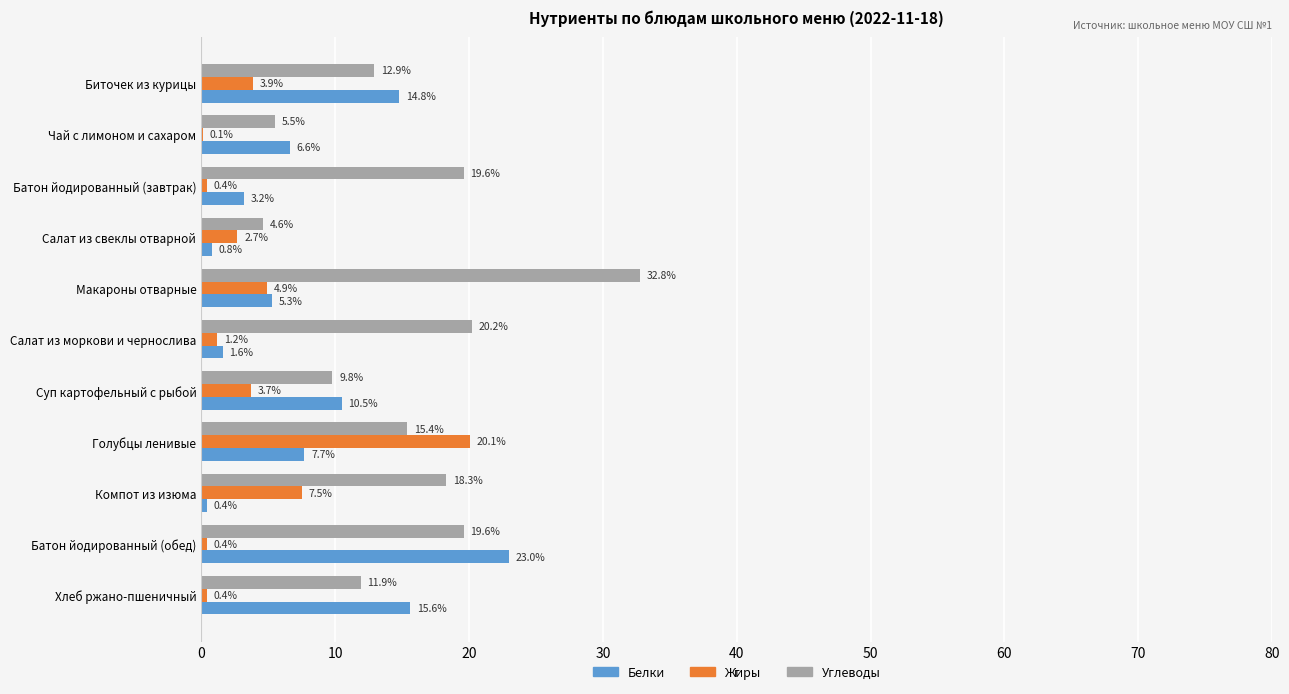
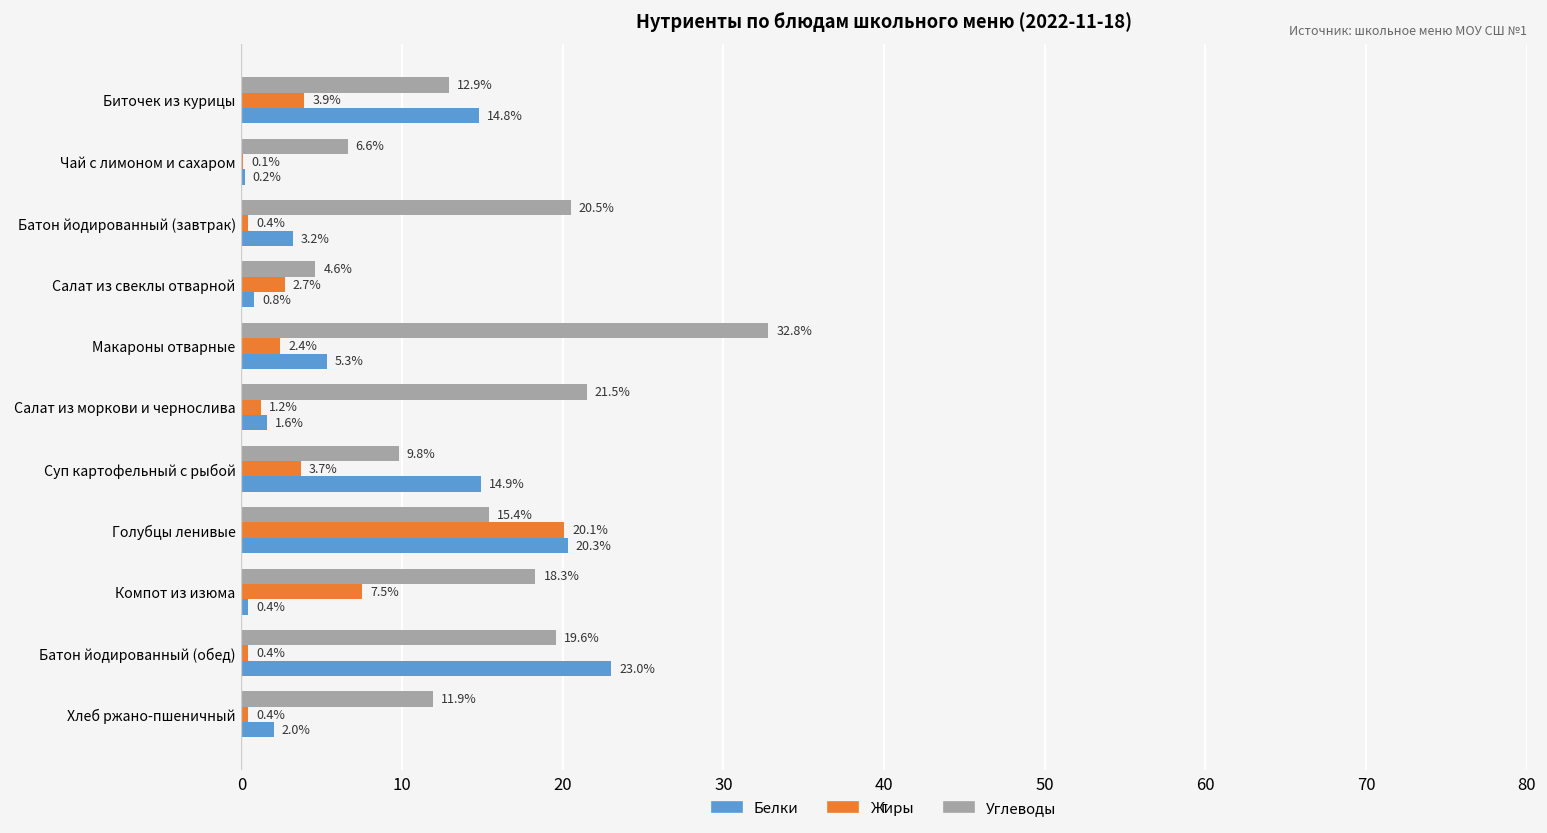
Углеводы, Чай с лимоном и сахаром: 5.5% -> 6.6%
Белки, Чай с лимоном и сахаром: 6.6% -> 0.2%
Углеводы, Батон йодированный (завтрак): 19.6% -> 20.5%
Жиры, Макароны отварные: 4.9% -> 2.4%
Углеводы, Салат из моркови и чернослива: 20.2% -> 21.5%
Белки, Суп картофельный с рыбой: 10.5% -> 14.9%
Белки, Голубцы ленивые: 7.7% -> 20.3%
Белки, Хлеб ржано-пшеничный: 15.6% -> 2.0%
